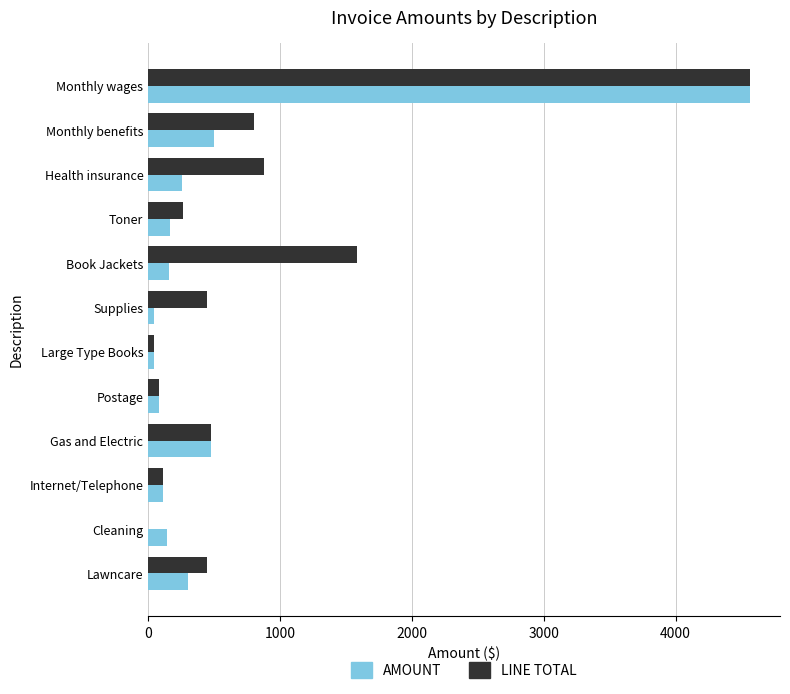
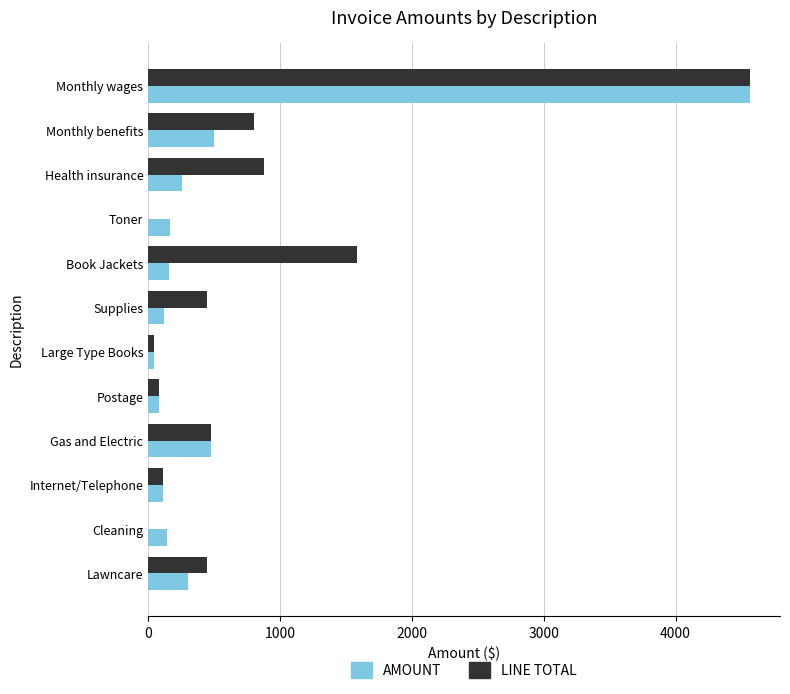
LINE TOTAL, Toner: 260 -> 0
AMOUNT, Supplies: 40 -> 120
